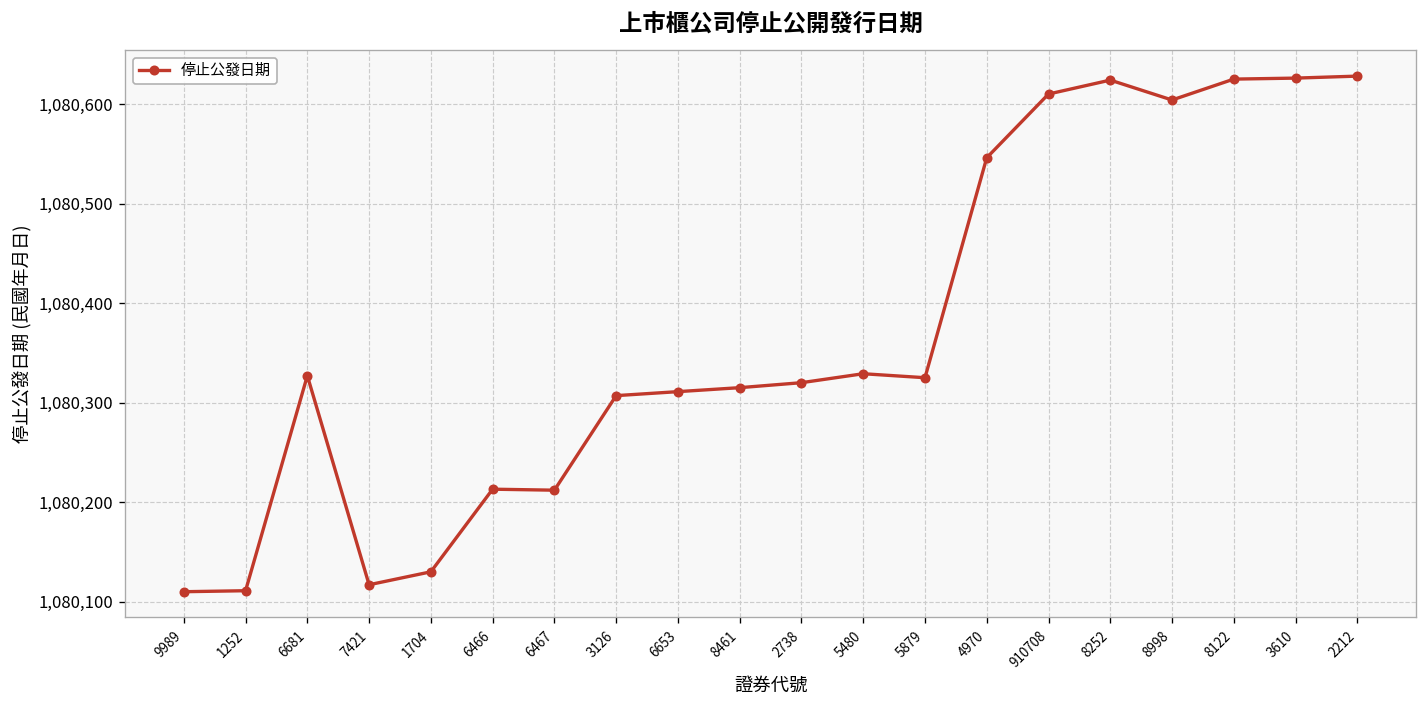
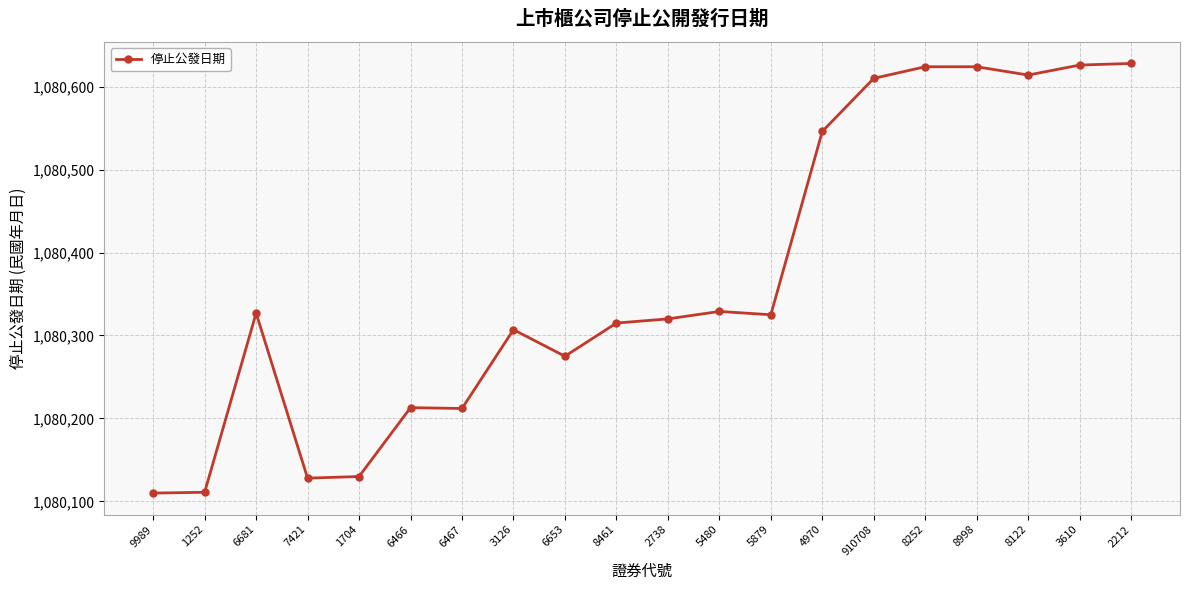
7421: 1,080,120 -> 1,080,130
6653: 1,080,310 -> 1,080,280
8998: 1,080,600 -> 1,080,620
8122: 1,080,630 -> 1,080,610
